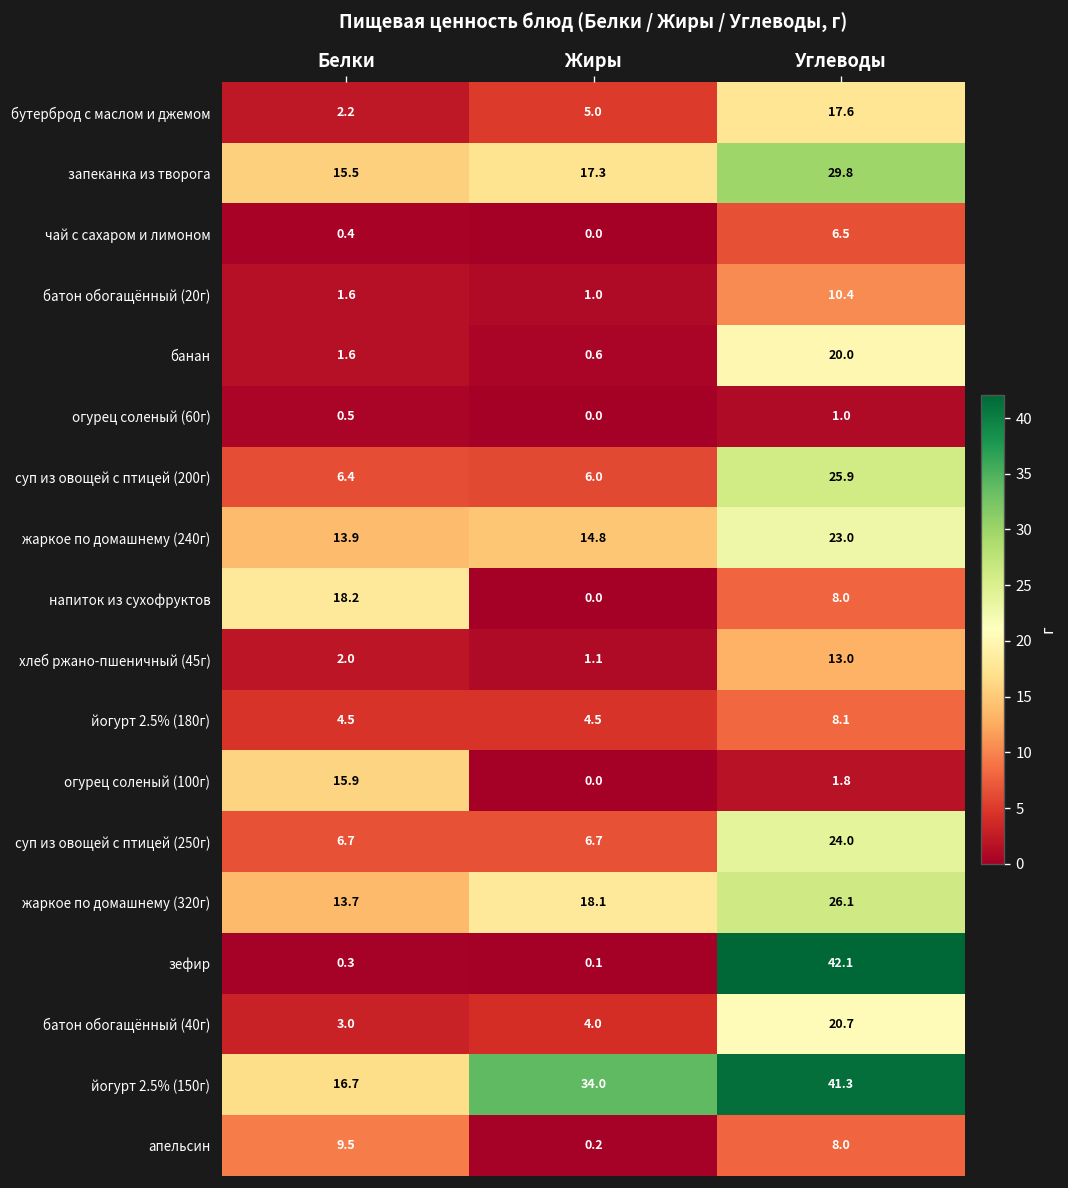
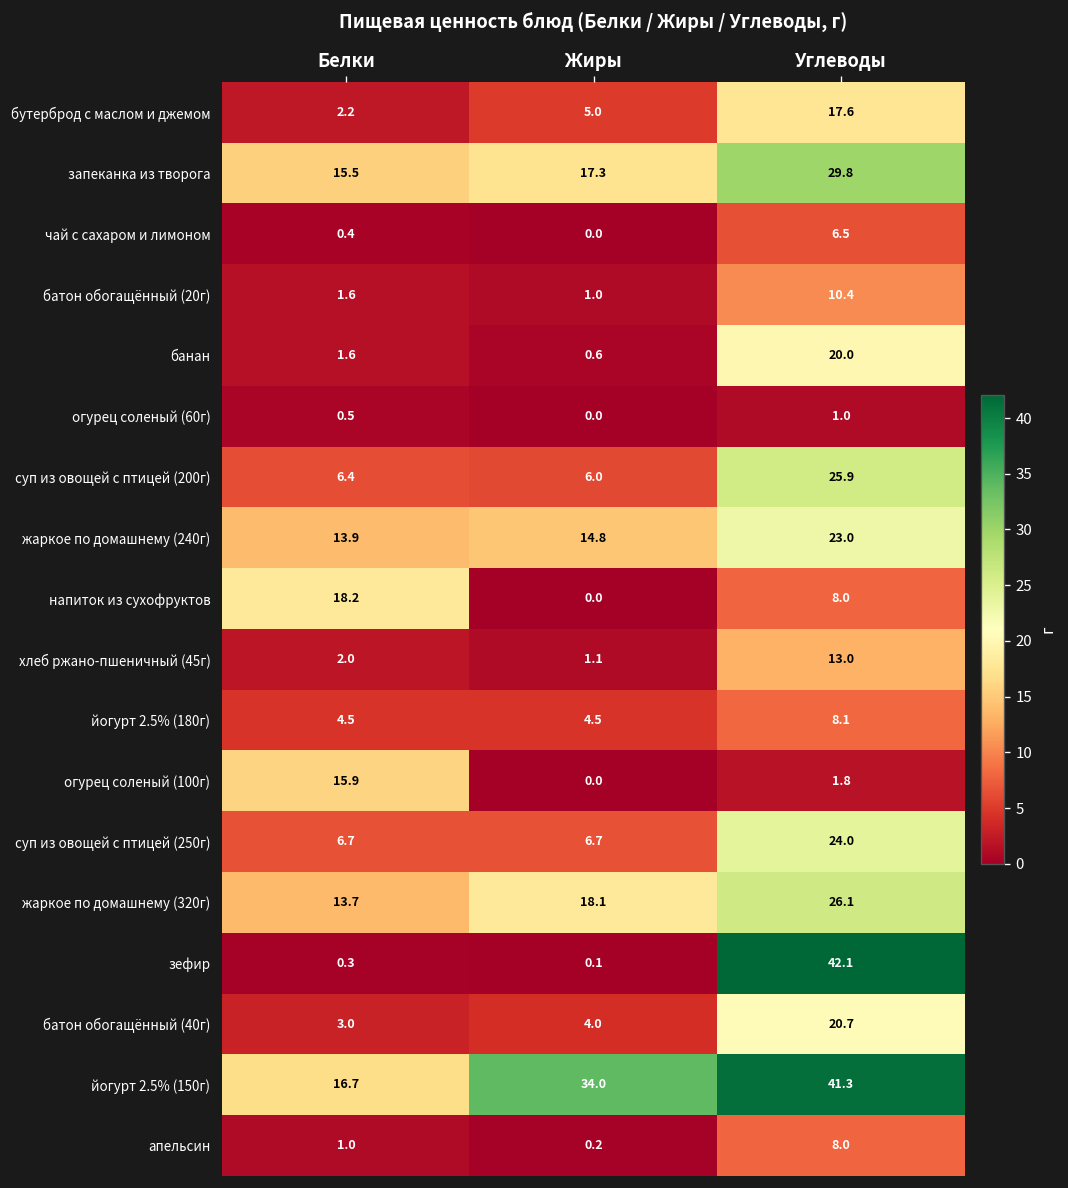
апельсин, Белки: 9.5 -> 1.0
